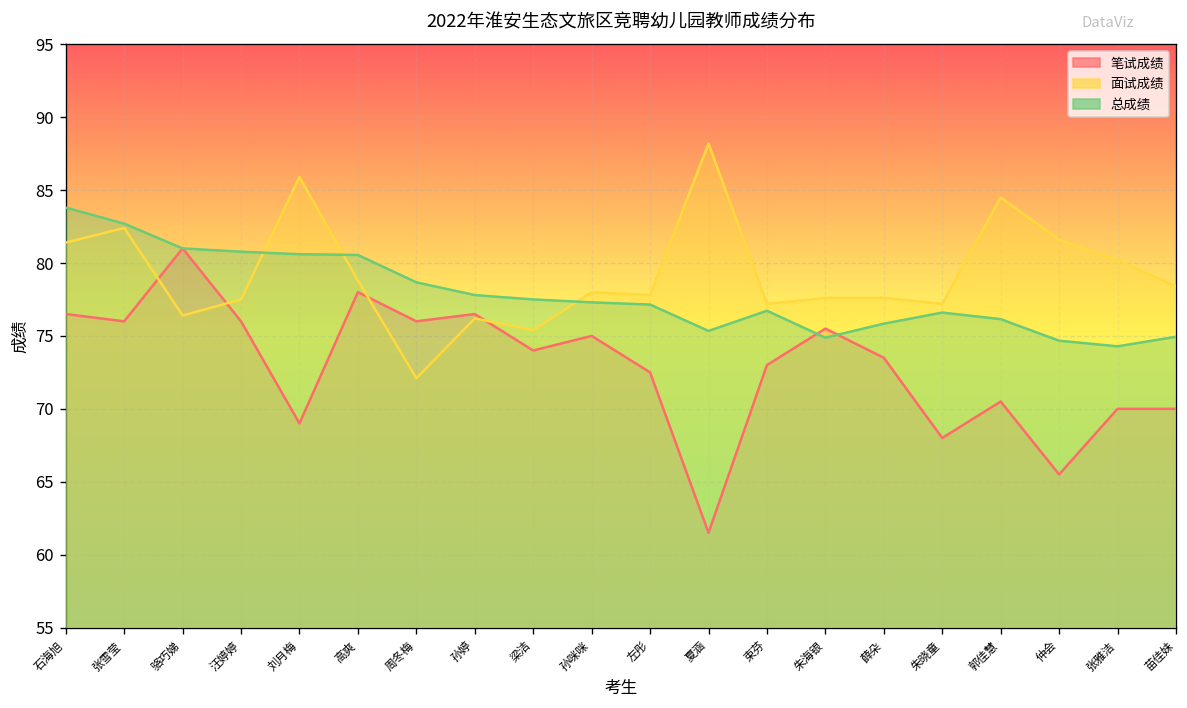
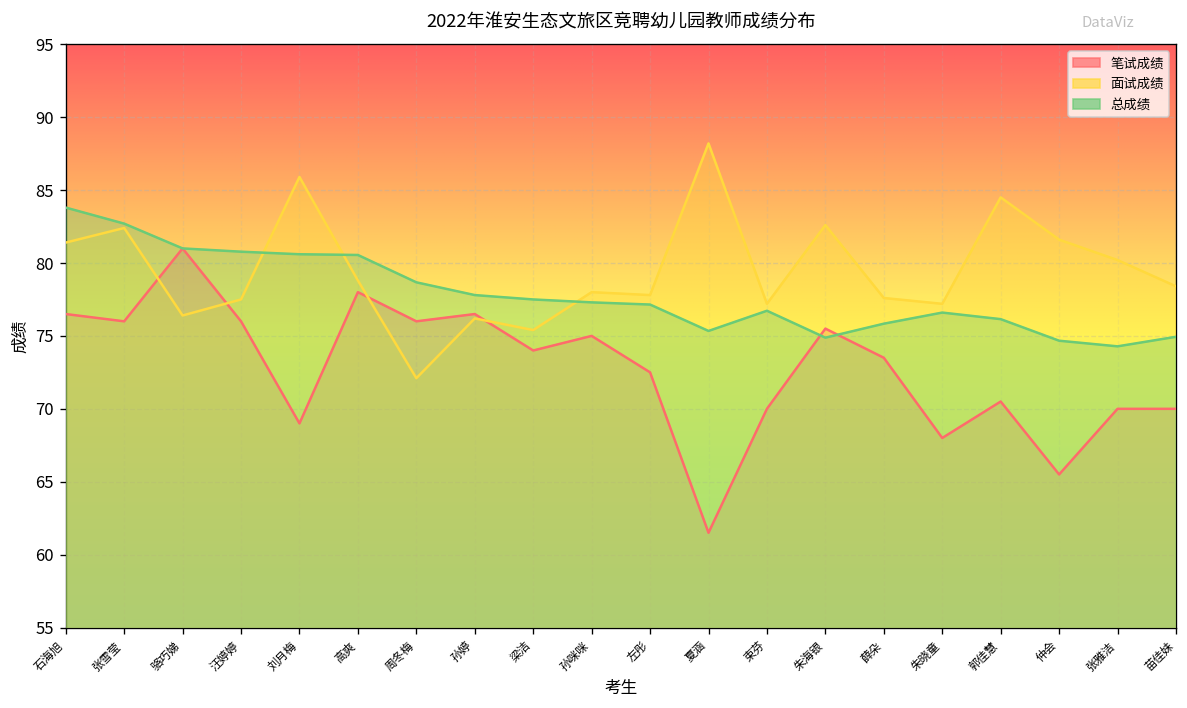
笔试成绩, 束芬: 73 -> 70
面试成绩, 朱海银: 77.6 -> 82.6
